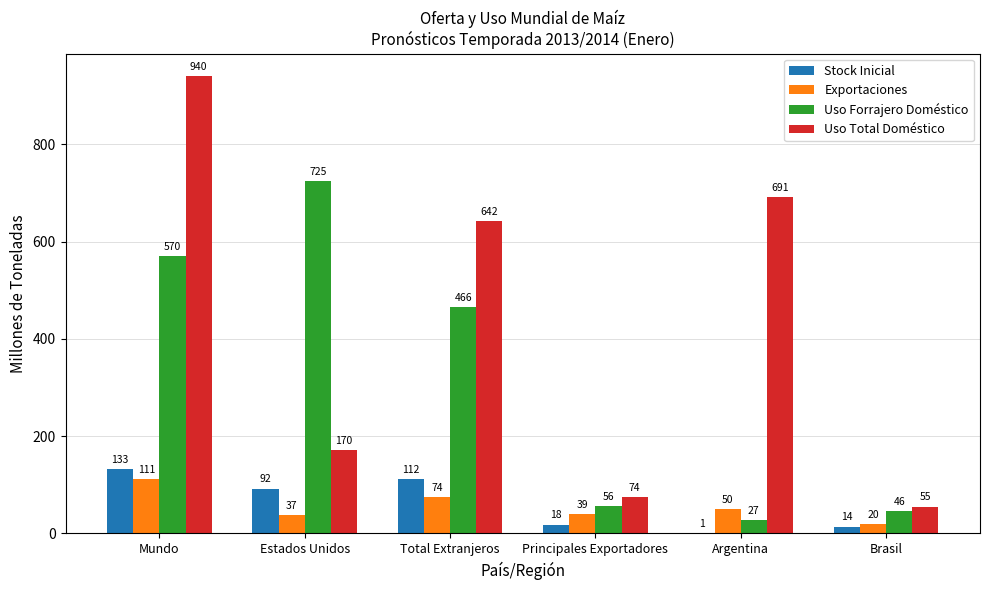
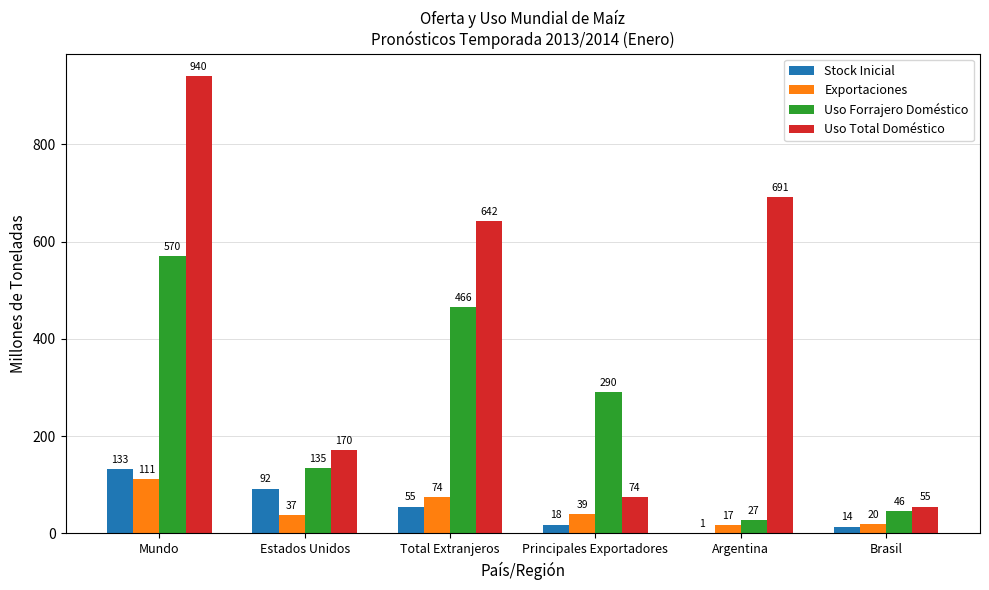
Uso Forrajero Doméstico, Estados Unidos: 725 -> 135
Stock Inicial, Total Extranjeros: 112 -> 55
Uso Forrajero Doméstico, Principales Exportadores: 56 -> 290
Exportaciones, Argentina: 50 -> 17
